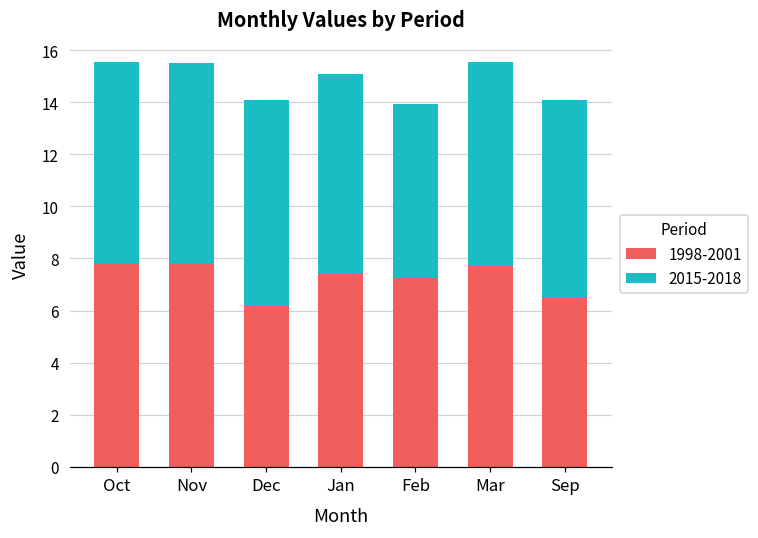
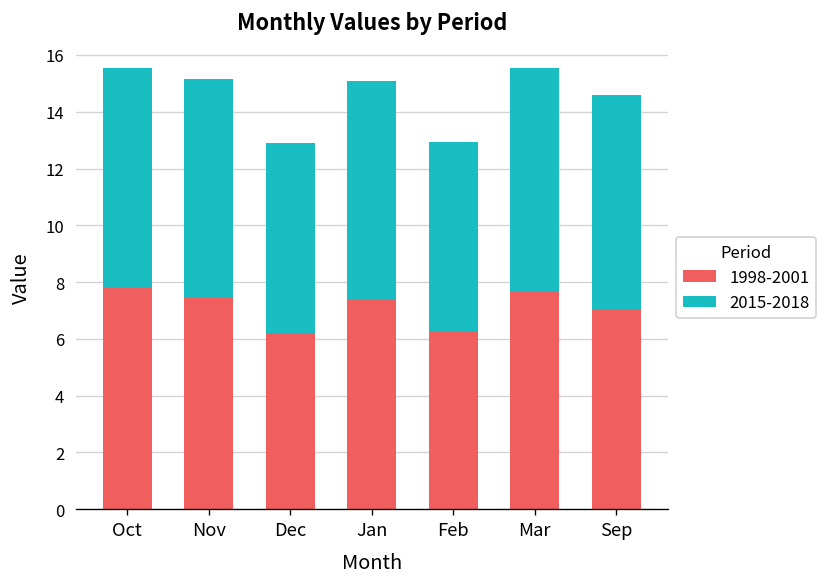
1998-2001, Nov: 7.8 -> 7.5
2015-2018, Dec: 7.9 -> 6.7
1998-2001, Feb: 7.3 -> 6.3
1998-2001, Sep: 6.5 -> 7.0
